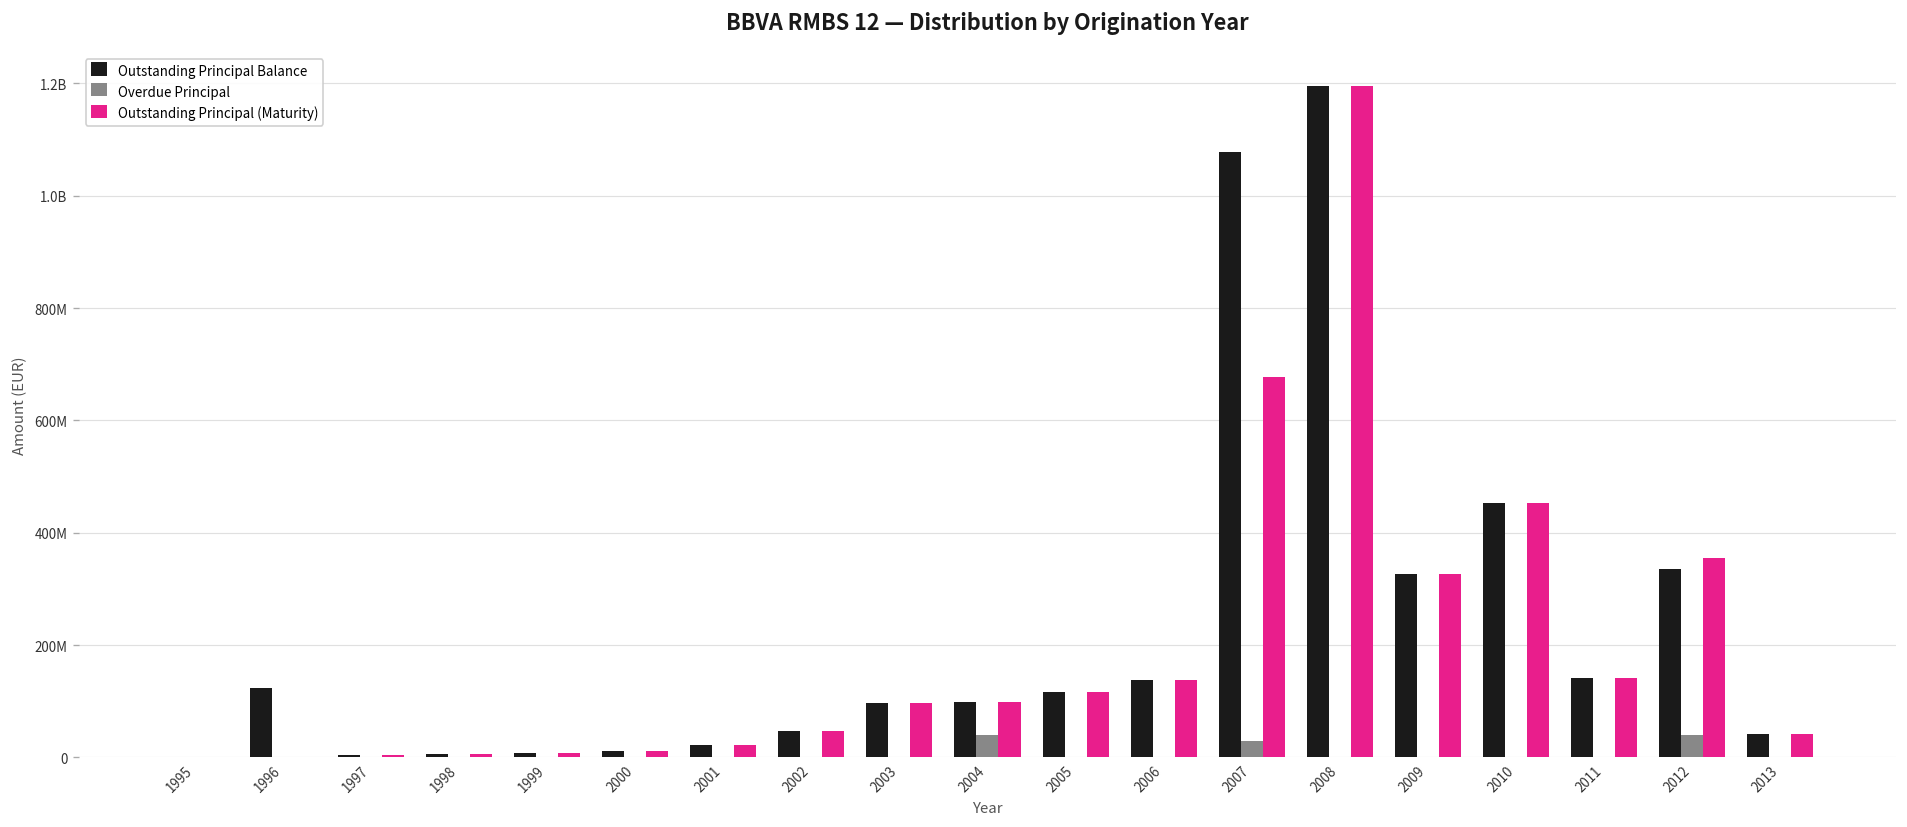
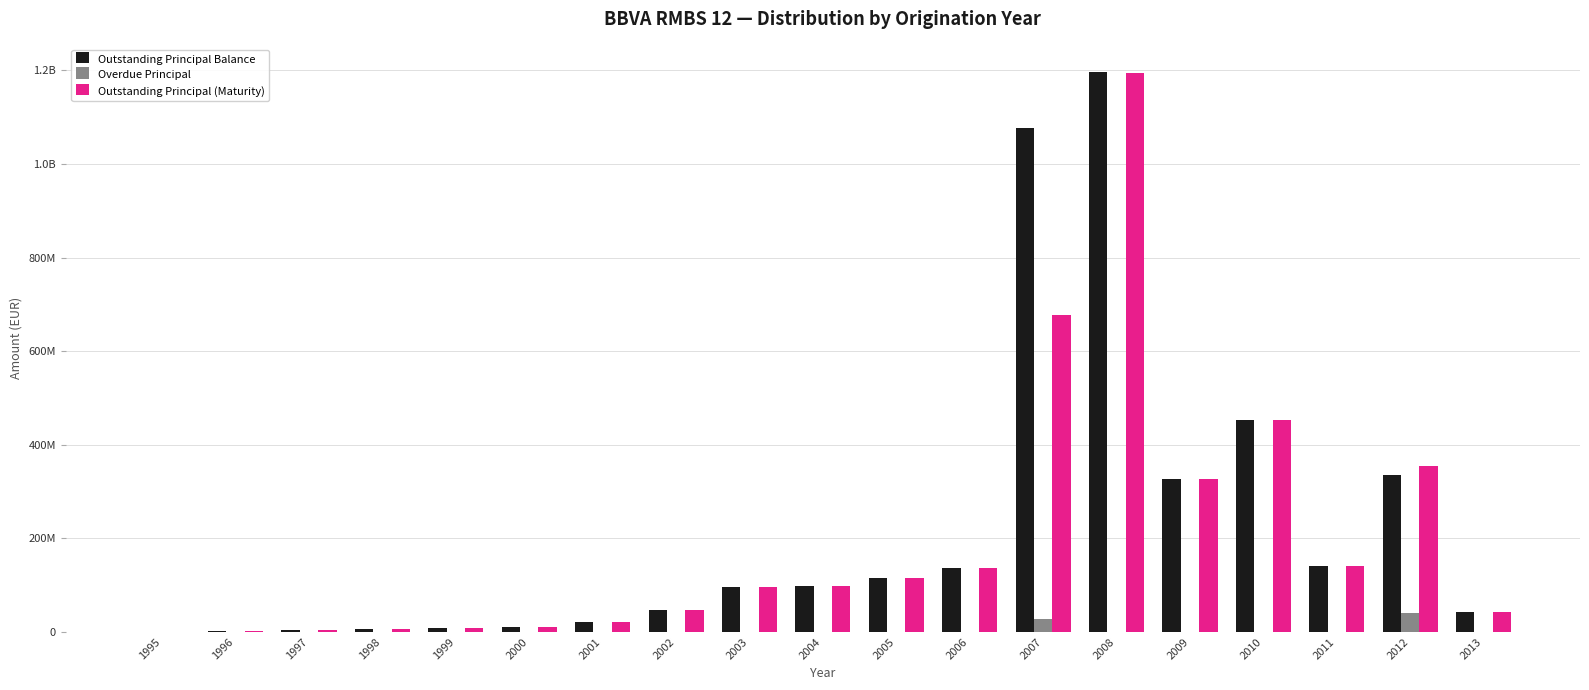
Outstanding Principal Balance, 1996: 120000000 -> 0
Overdue Principal, 2004: 40000000 -> 0
